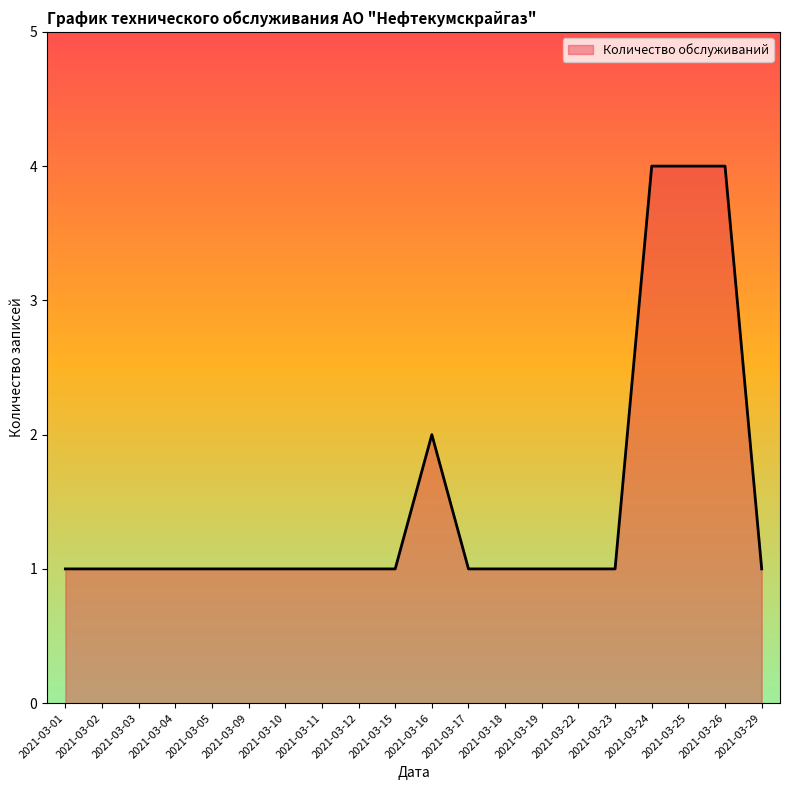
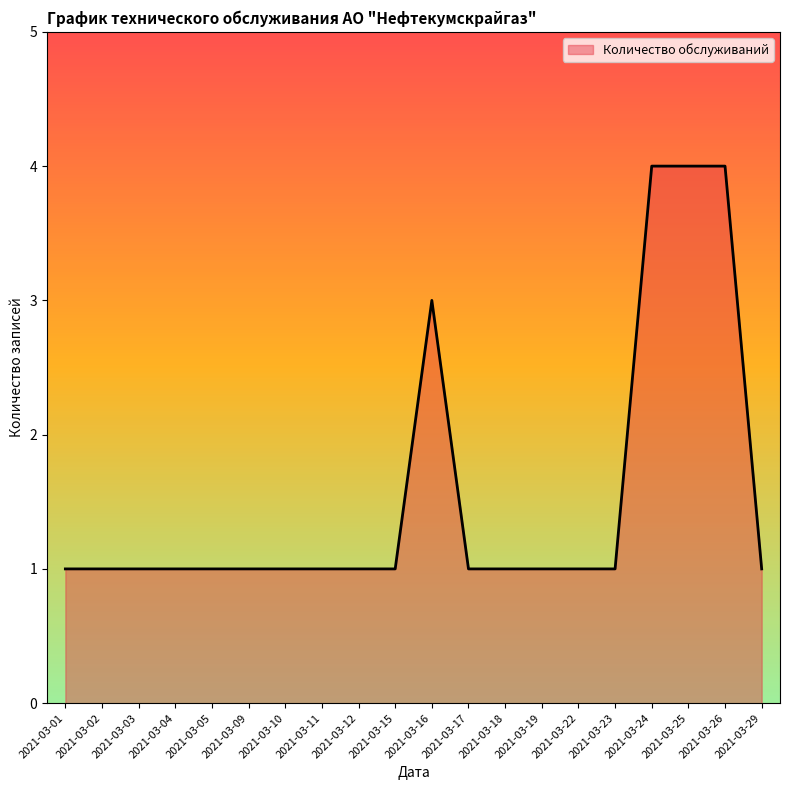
2021-03-16: 2 -> 3
